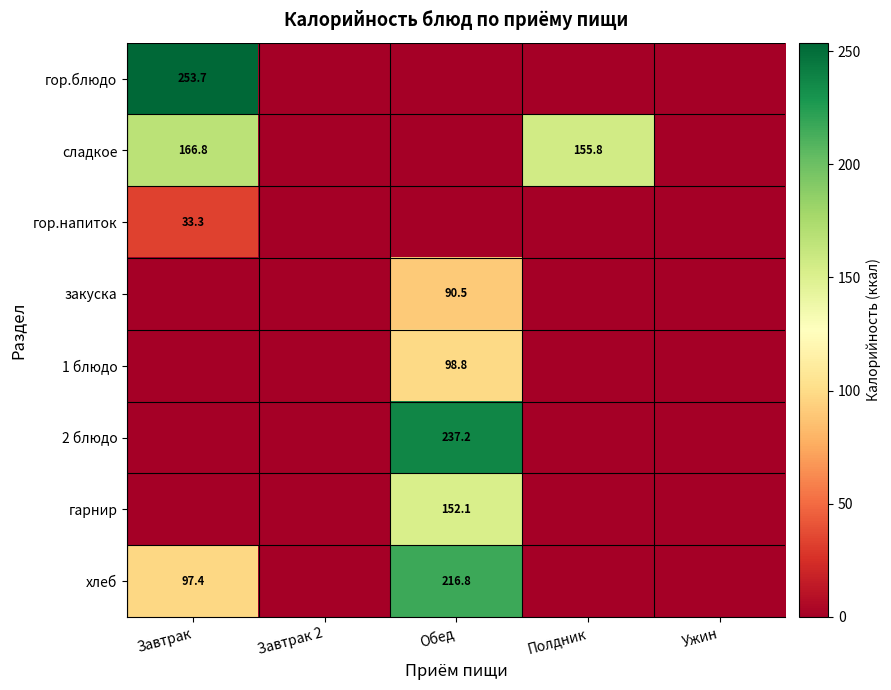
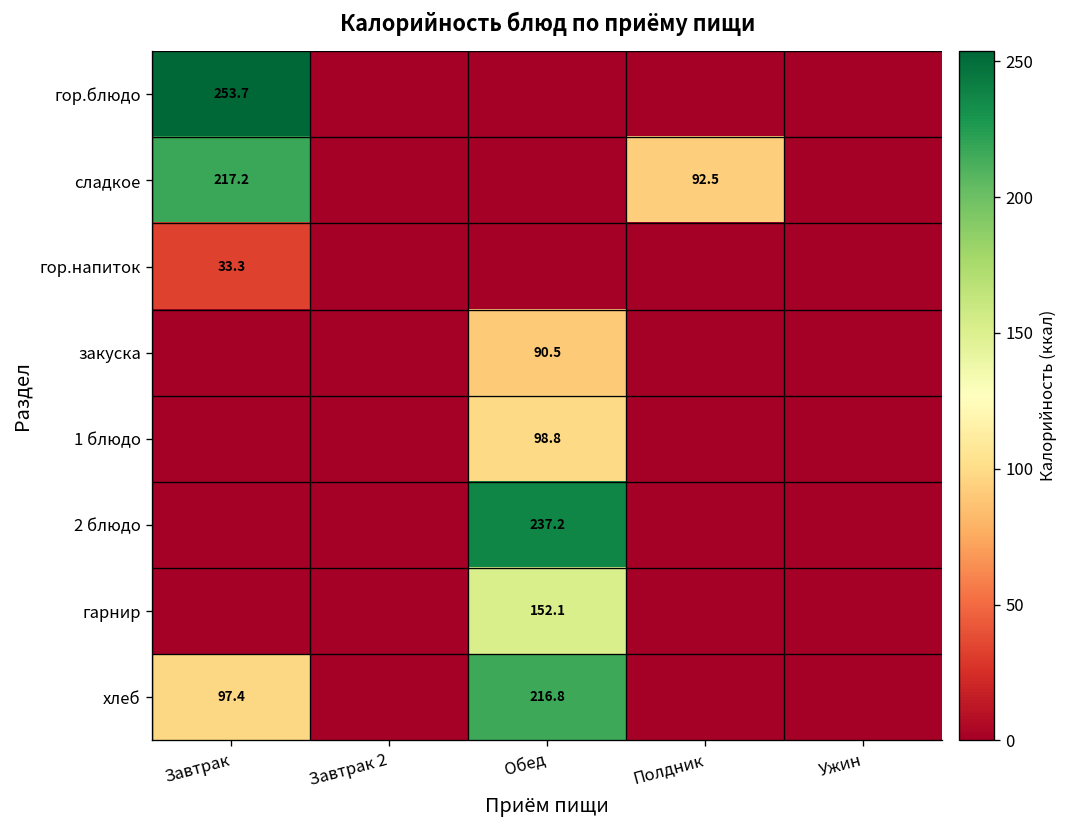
сладкое, Завтрак: 166.8 -> 217.2
сладкое, Полдник: 155.8 -> 92.5
